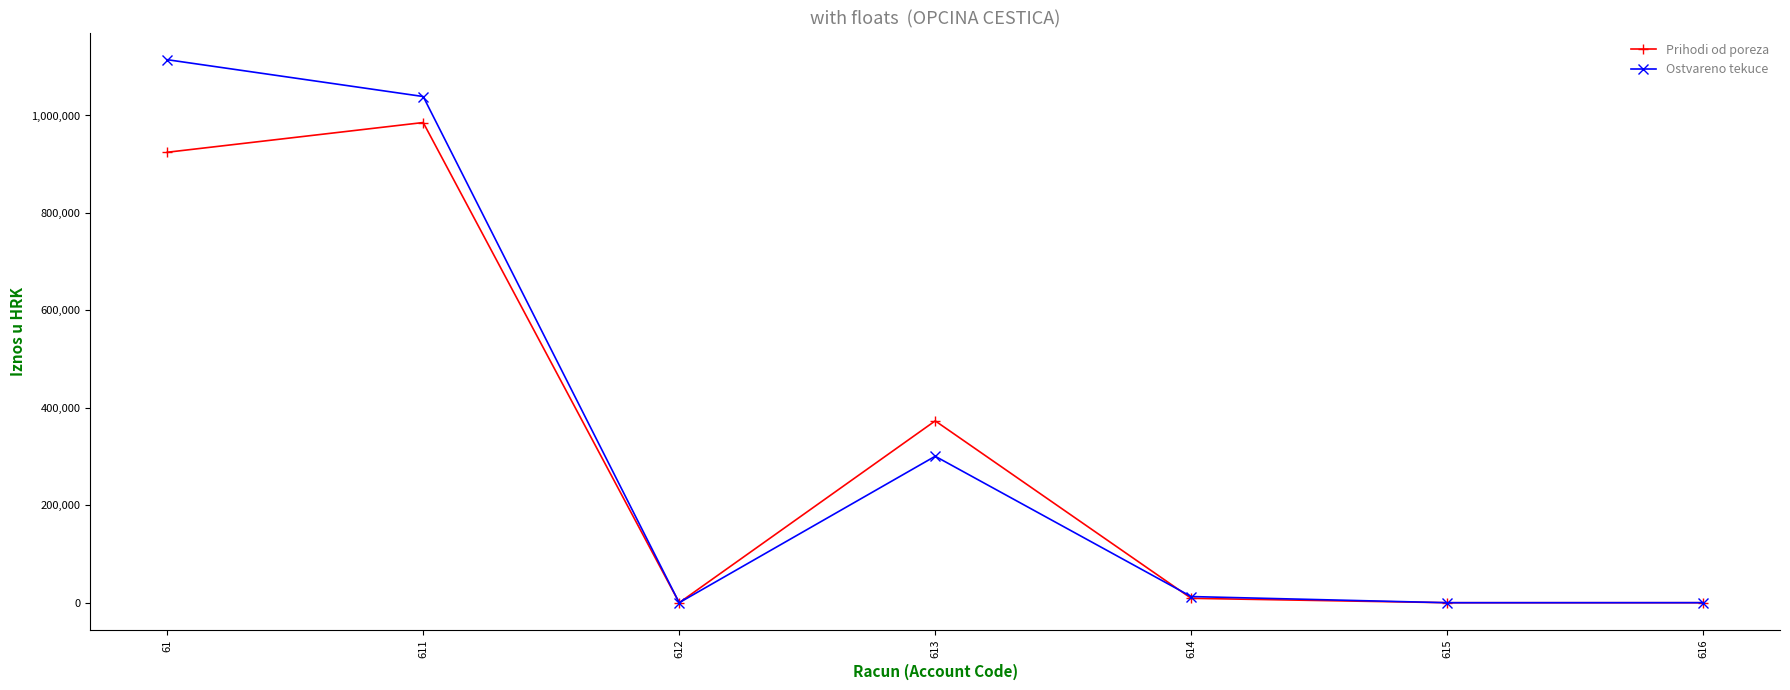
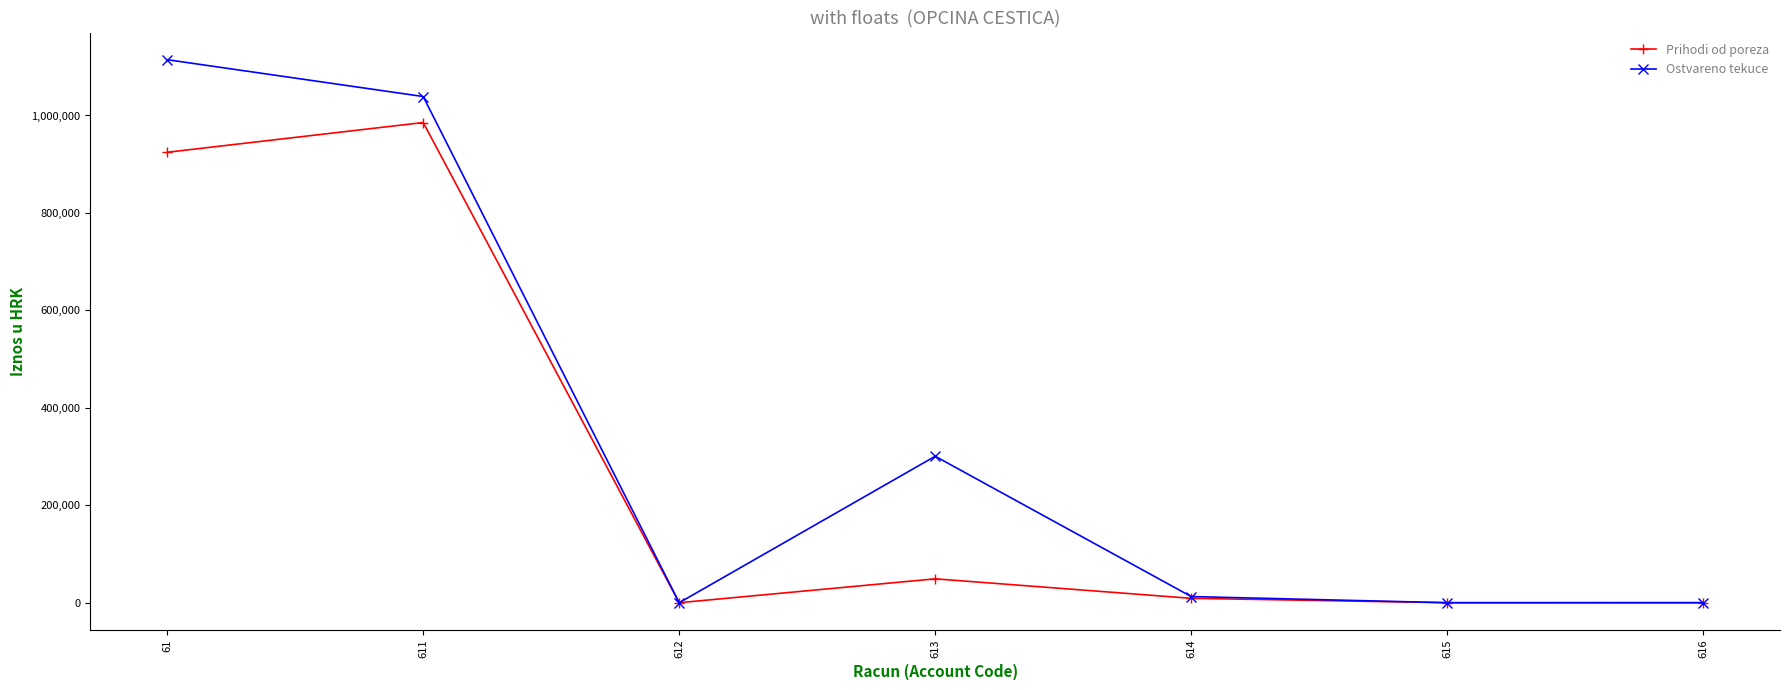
Prihodi od poreza, 613: 370,000 -> 50,000
